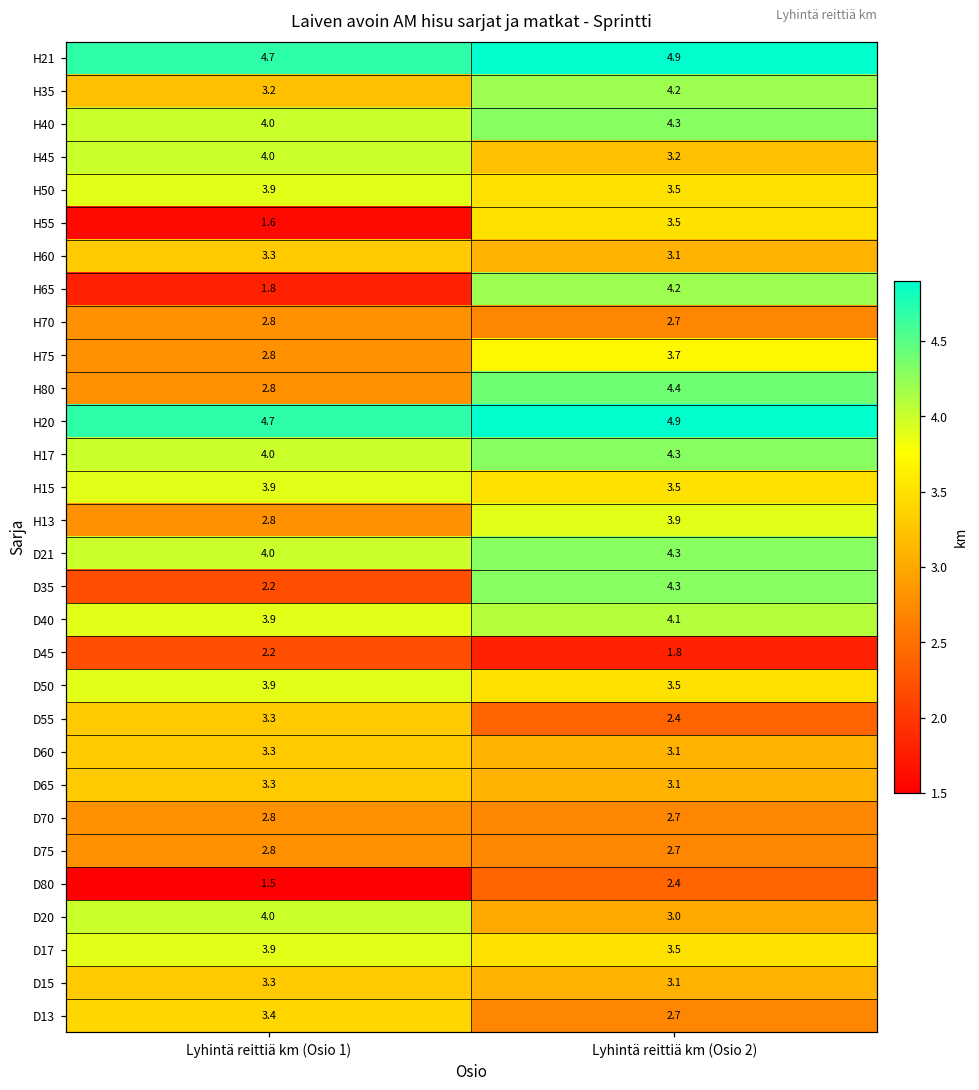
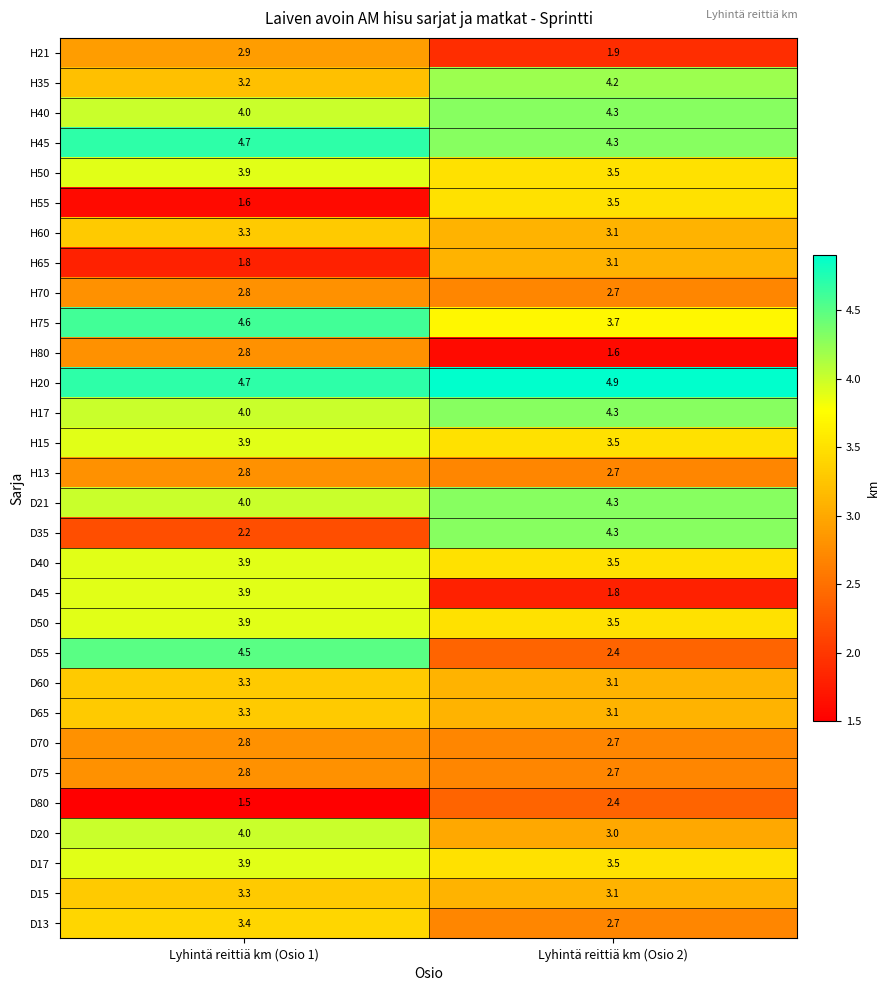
H21, Lyhintä reittiä km (Osio 1): 4.7 -> 2.9
H21, Lyhintä reittiä km (Osio 2): 4.9 -> 1.9
H45, Lyhintä reittiä km (Osio 1): 4.0 -> 4.7
H45, Lyhintä reittiä km (Osio 2): 3.2 -> 4.3
H65, Lyhintä reittiä km (Osio 2): 4.2 -> 3.1
H75, Lyhintä reittiä km (Osio 1): 2.8 -> 4.6
H80, Lyhintä reittiä km (Osio 2): 4.4 -> 1.6
H13, Lyhintä reittiä km (Osio 2): 3.9 -> 2.7
D40, Lyhintä reittiä km (Osio 2): 4.1 -> 3.5
D45, Lyhintä reittiä km (Osio 1): 2.2 -> 3.9
D55, Lyhintä reittiä km (Osio 1): 3.3 -> 4.5
